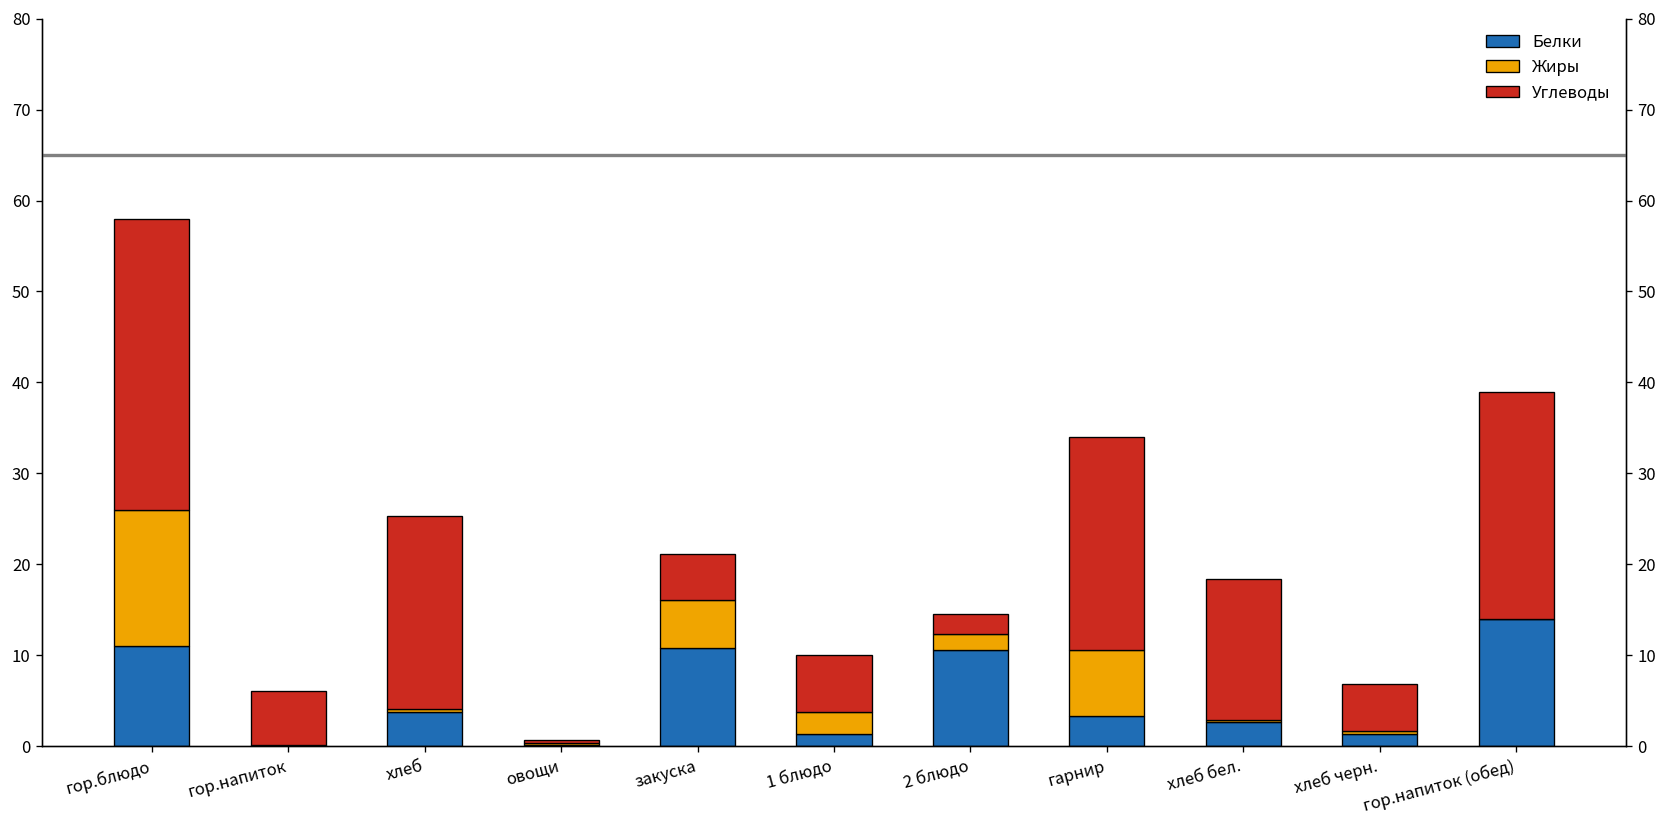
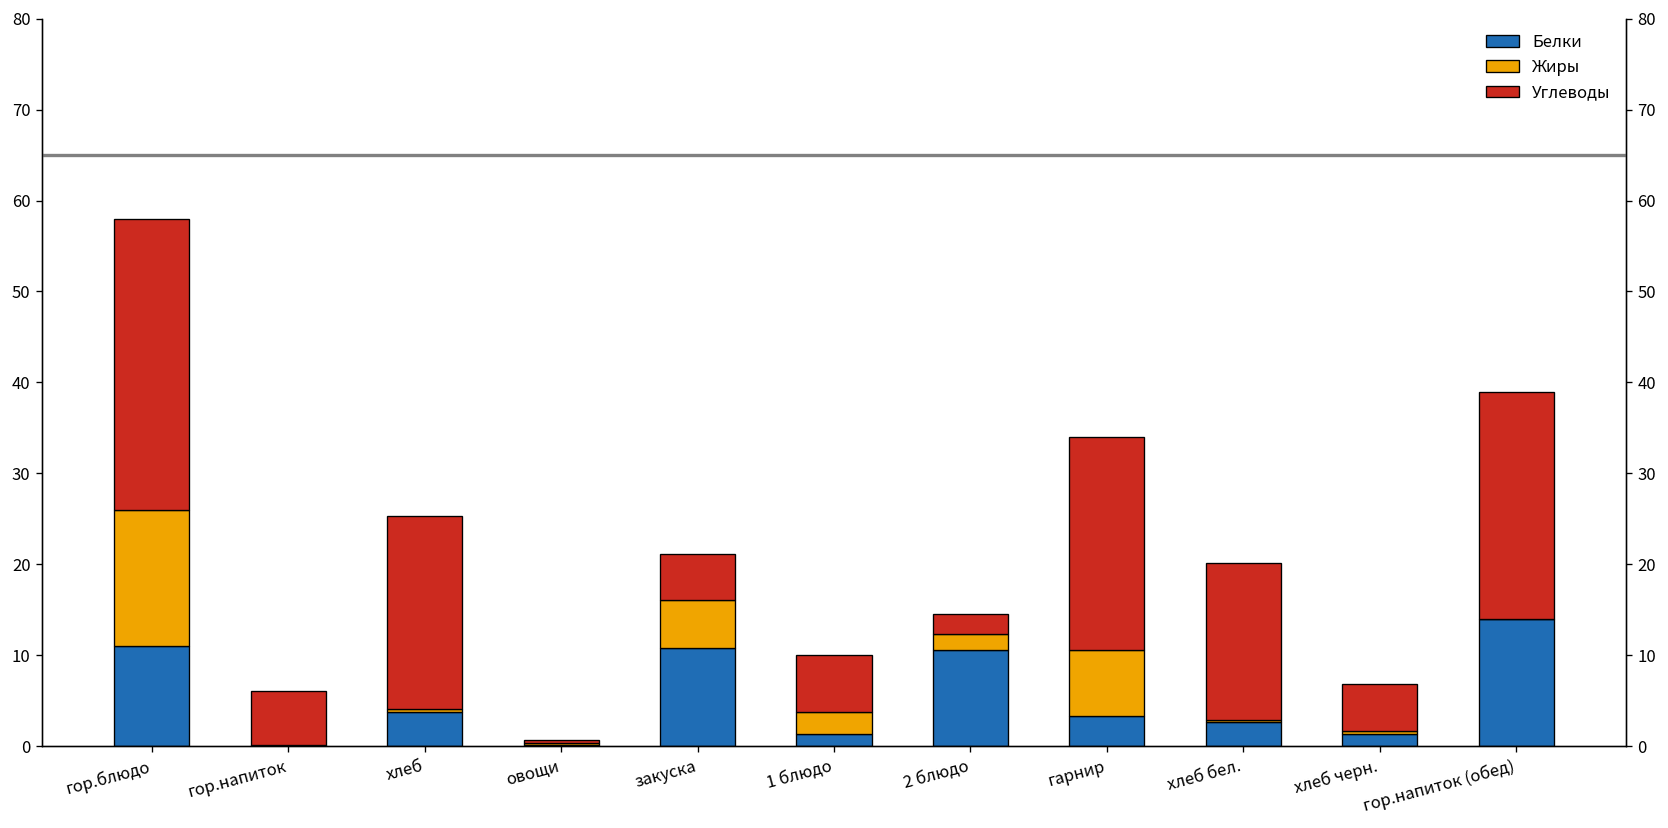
Углеводы, хлеб бел.: 15 -> 17
